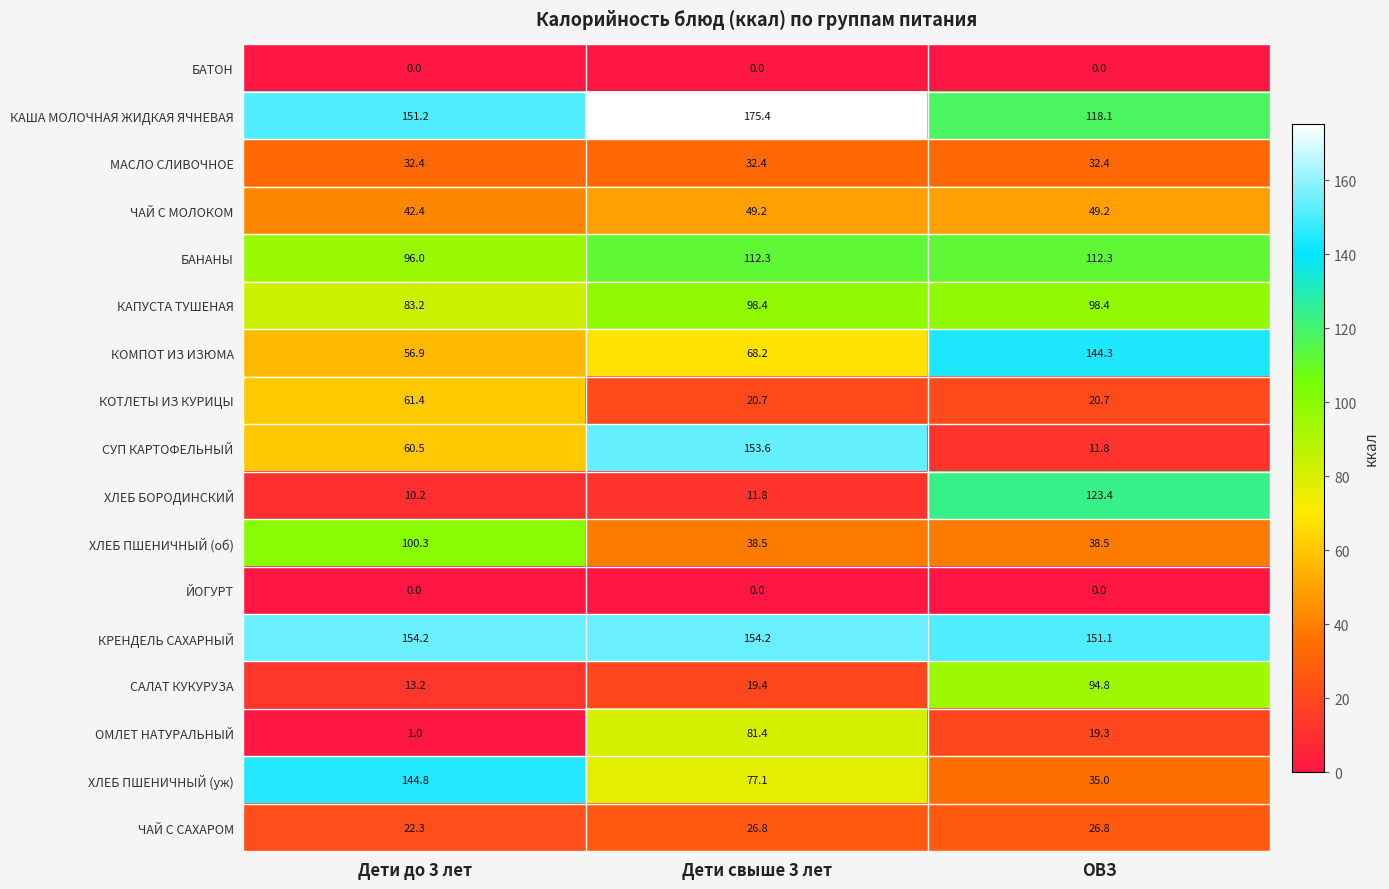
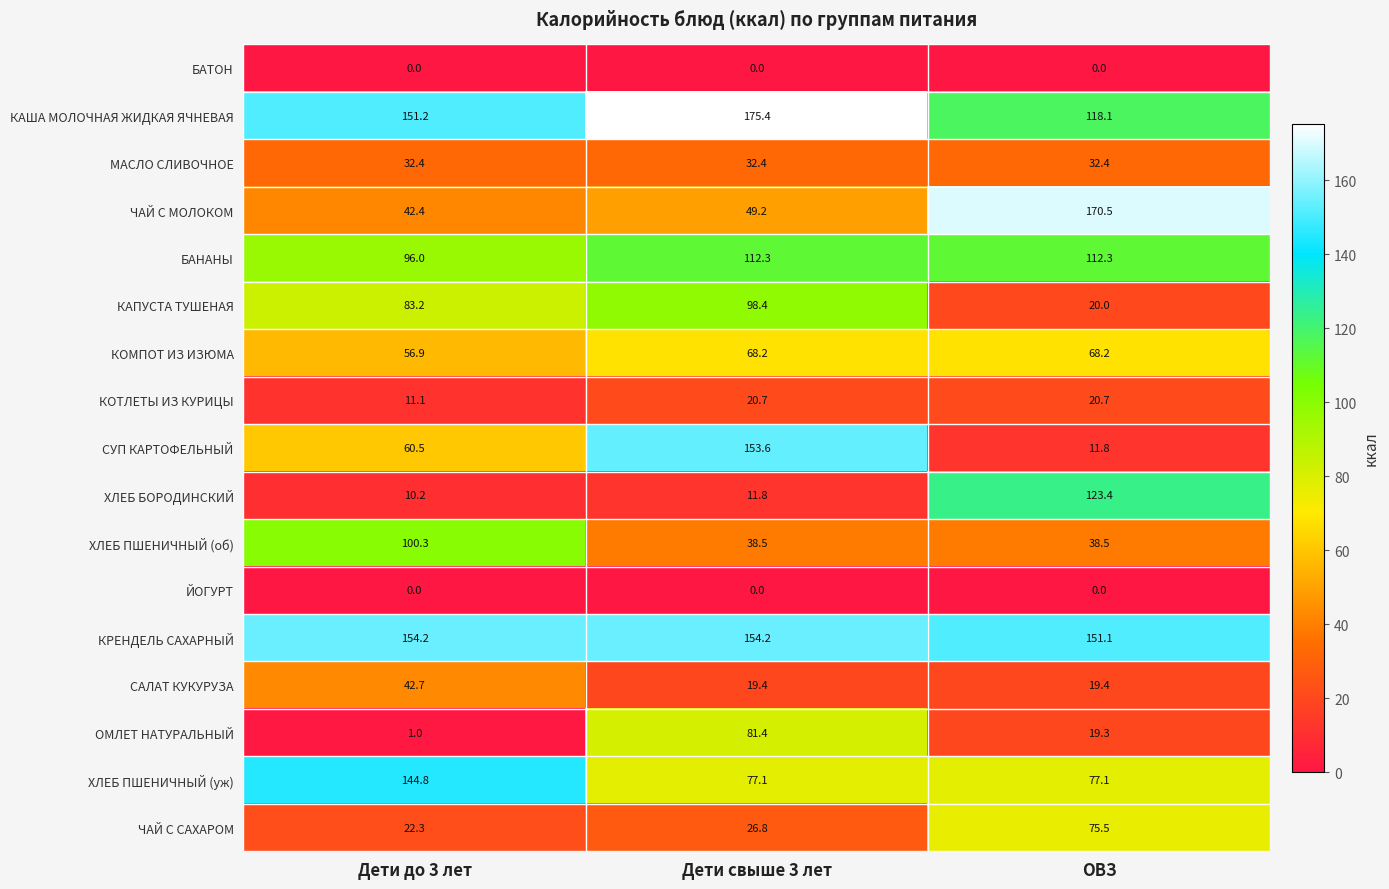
ЧАЙ С МОЛОКОМ, ОВЗ: 49.2 -> 170.5
КАПУСТА ТУШЕНАЯ, ОВЗ: 98.4 -> 20.0
КОМПОТ ИЗ ИЗЮМА, ОВЗ: 144.3 -> 68.2
КОТЛЕТЫ ИЗ КУРИЦЫ, Дети до 3 лет: 61.4 -> 11.1
САЛАТ КУКУРУЗА, Дети до 3 лет: 13.2 -> 42.7
САЛАТ КУКУРУЗА, ОВЗ: 94.8 -> 19.4
ХЛЕБ ПШЕНИЧНЫЙ (уж), ОВЗ: 35.0 -> 77.1
ЧАЙ С САХАРОМ, ОВЗ: 26.8 -> 75.5
